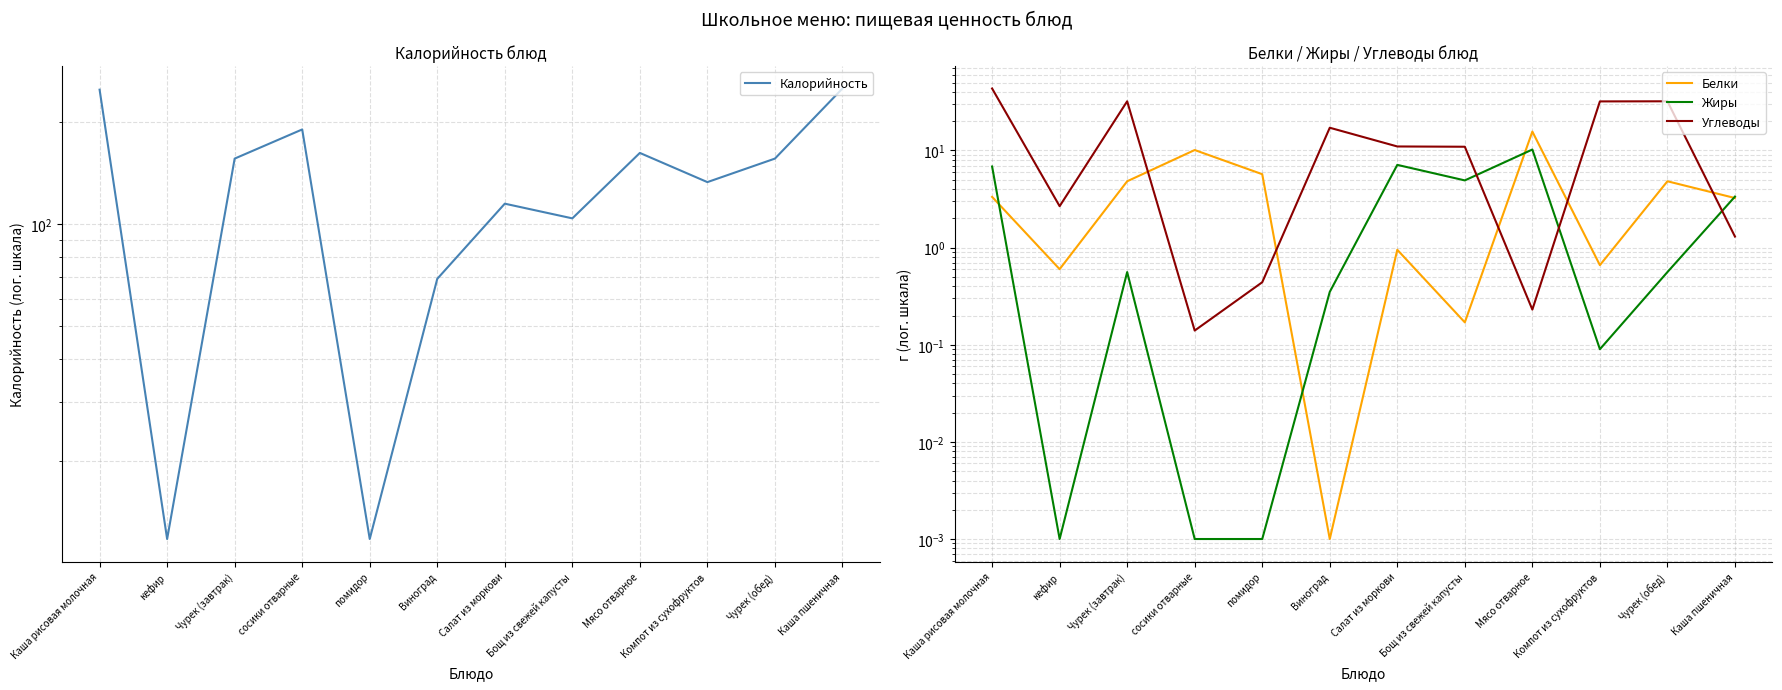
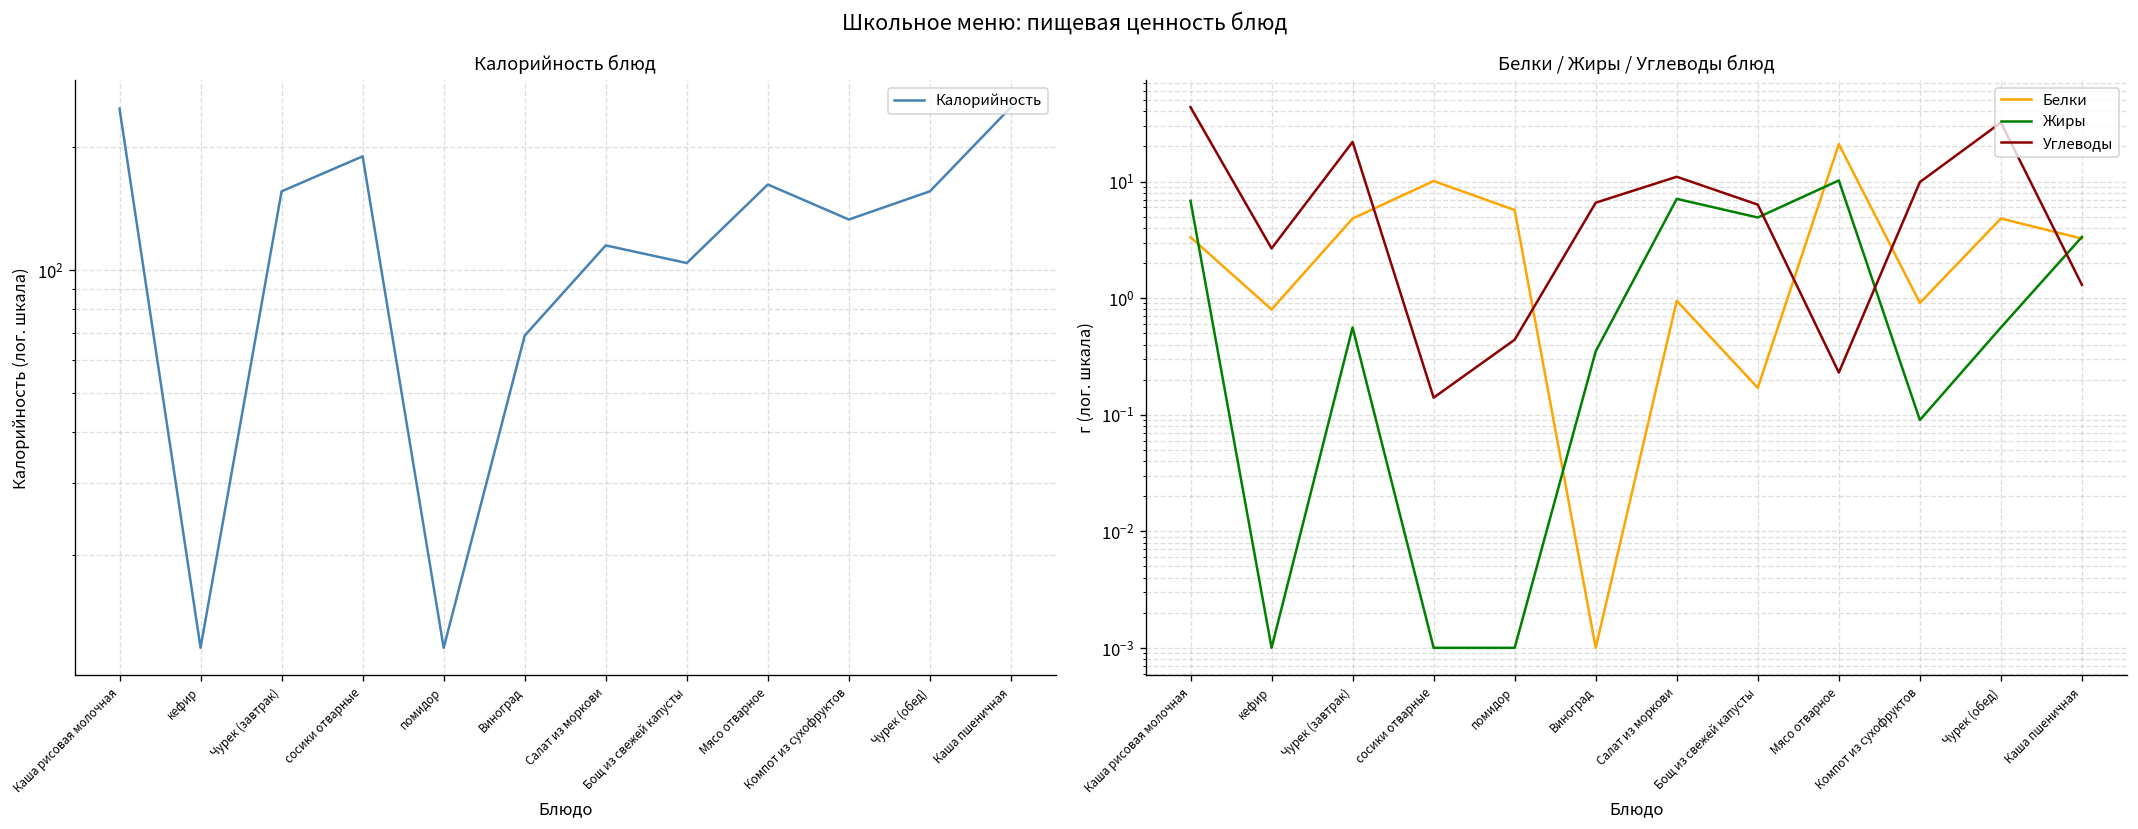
Белки / Жиры / Углеводы блюд, Белки, кефир: 0.6 -> 0.8
Белки / Жиры / Углеводы блюд, Углеводы, Чурек (завтрак): 32 -> 22
Белки / Жиры / Углеводы блюд, Углеводы, Виноград: 17 -> 7
Белки / Жиры / Углеводы блюд, Углеводы, Бощ из свежей капусты: 11 -> 6
Белки / Жиры / Углеводы блюд, Белки, Мясо отварное: 16 -> 21
Белки / Жиры / Углеводы блюд, Белки, Компот из сухофруктов: 0.7 -> 0.9
Белки / Жиры / Углеводы блюд, Углеводы, Компот из сухофруктов: 32 -> 10
